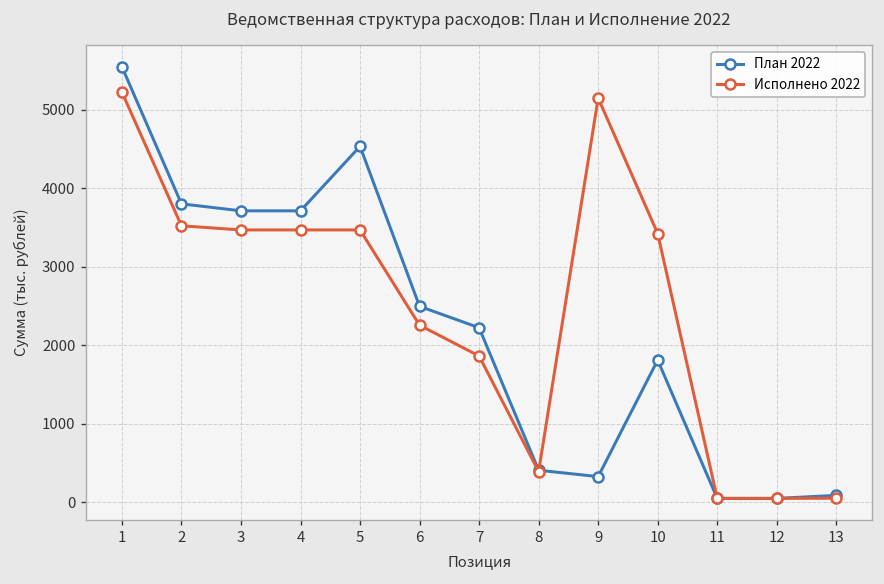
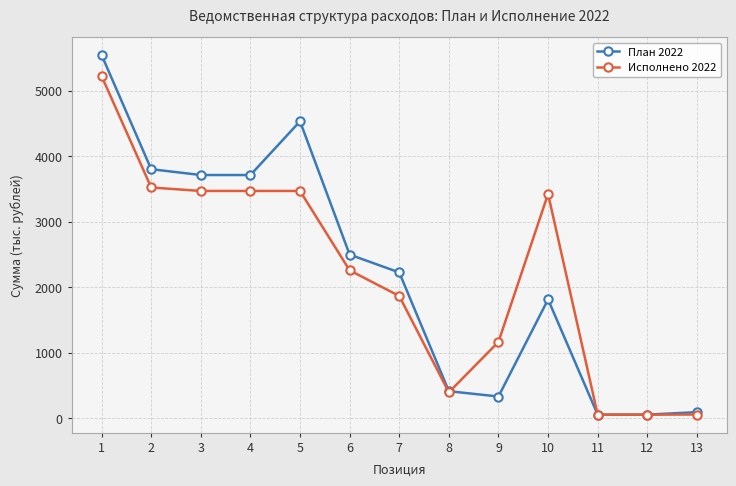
Исполнено 2022, 9: 5100 -> 1200
